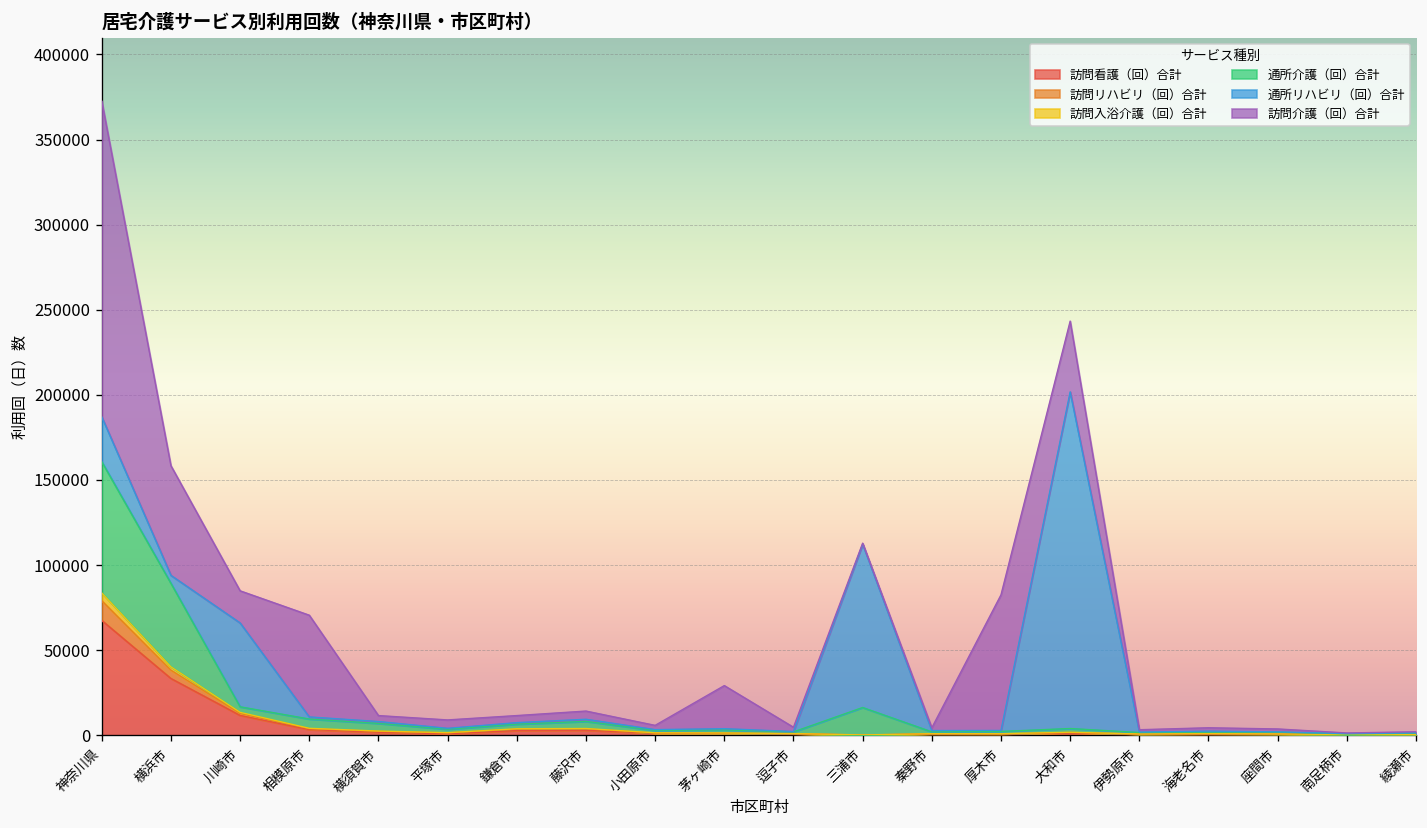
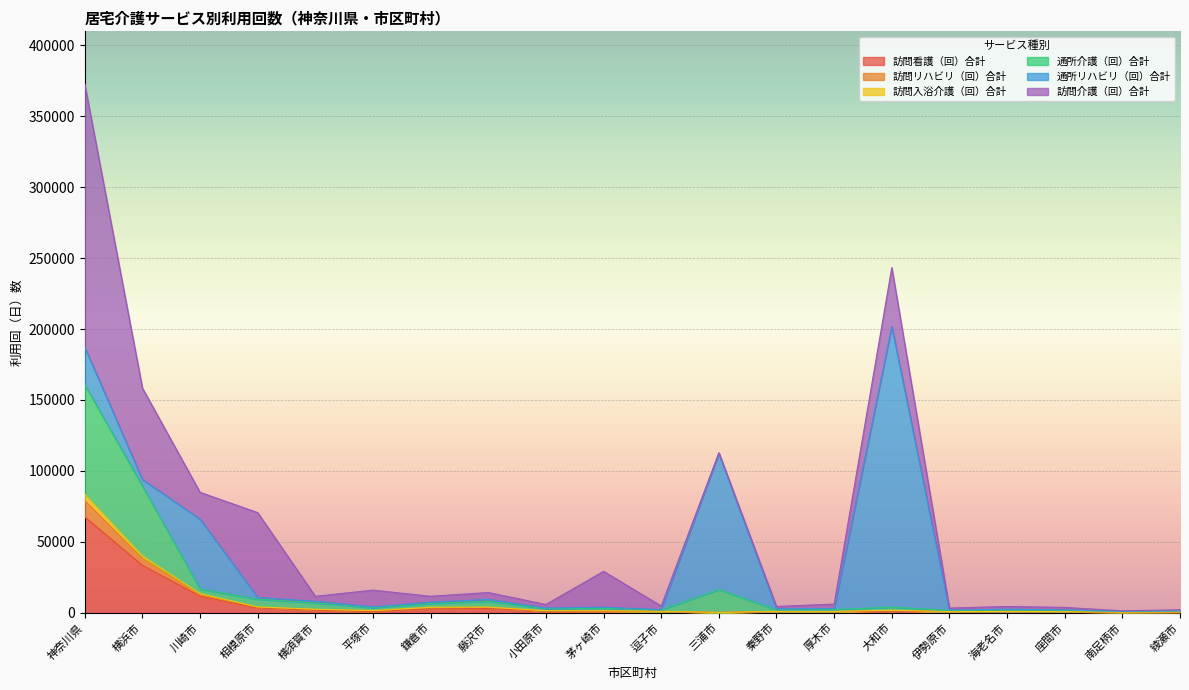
訪問介護（回）合計, 平塚市: 5000 -> 12000
訪問介護（回）合計, 厚木市: 80000 -> 3000
